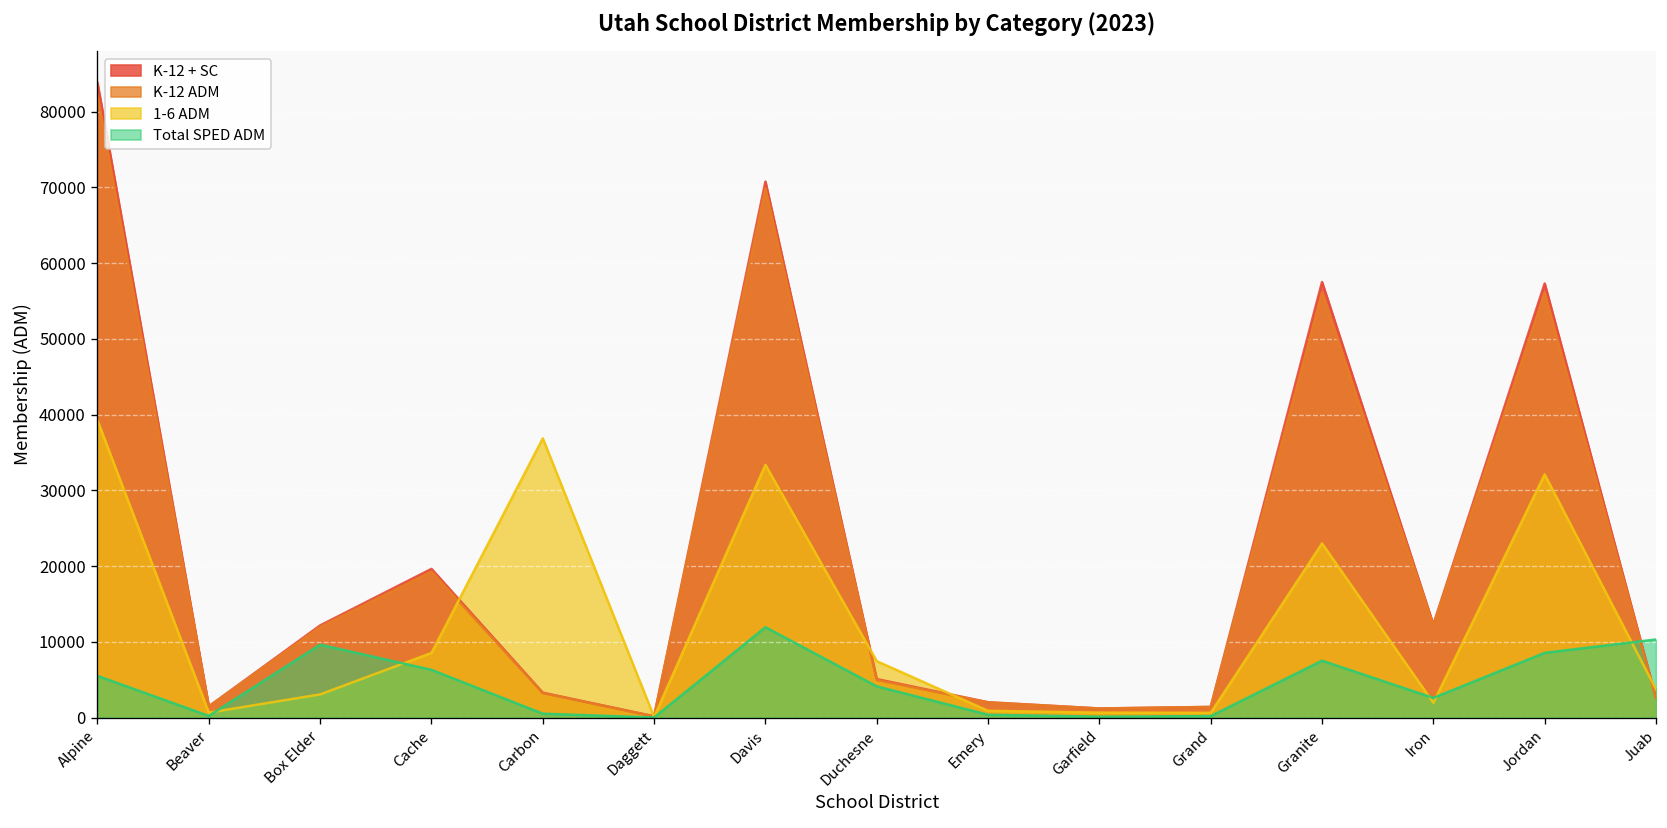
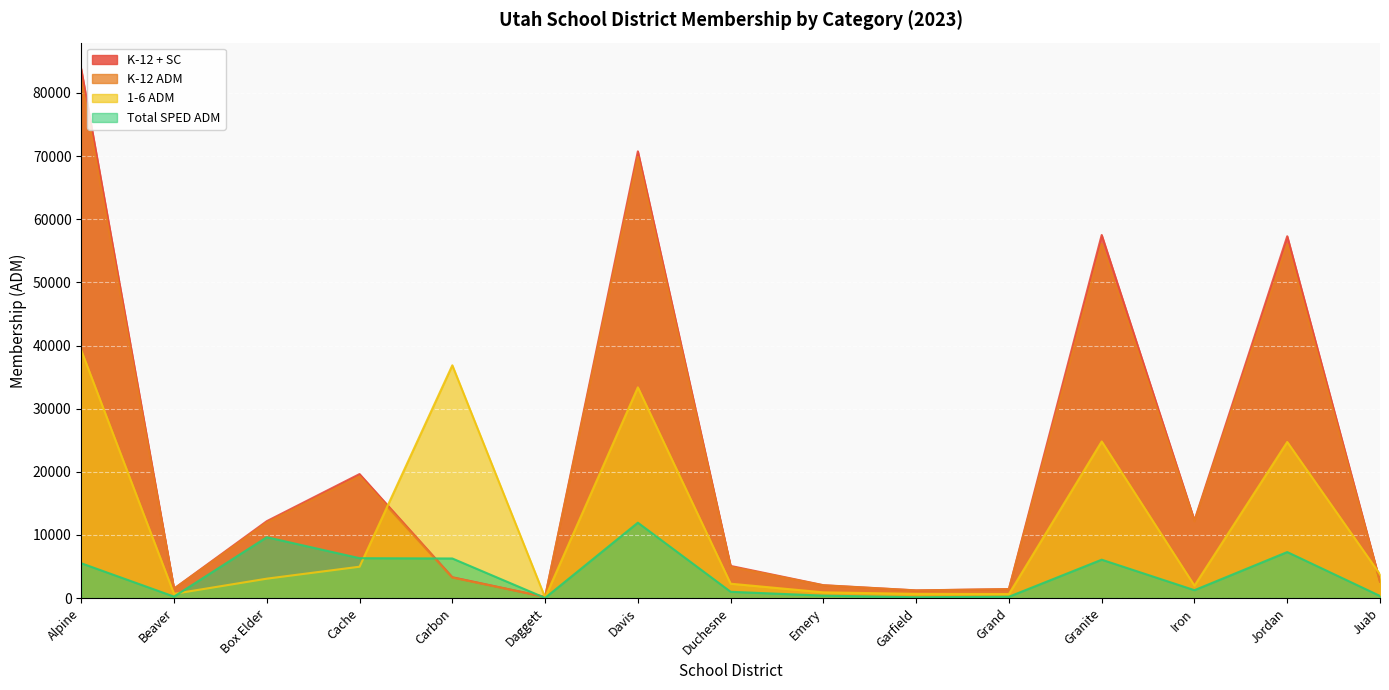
1-6 ADM, Cache: 9000 -> 5000
Total SPED ADM, Carbon: 1000 -> 6000
1-6 ADM, Duchesne: 7000 -> 2000
Total SPED ADM, Duchesne: 4000 -> 1000
1-6 ADM, Granite: 23000 -> 25000
Total SPED ADM, Granite: 8000 -> 6000
Total SPED ADM, Iron: 3000 -> 1000
1-6 ADM, Jordan: 32000 -> 25000
Total SPED ADM, Jordan: 9000 -> 7000
Total SPED ADM, Juab: 10000 -> 0
